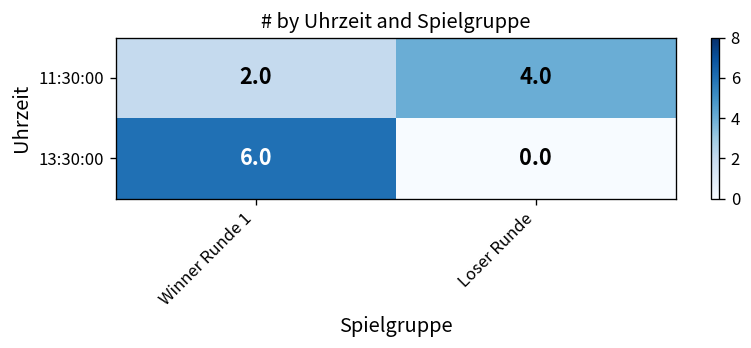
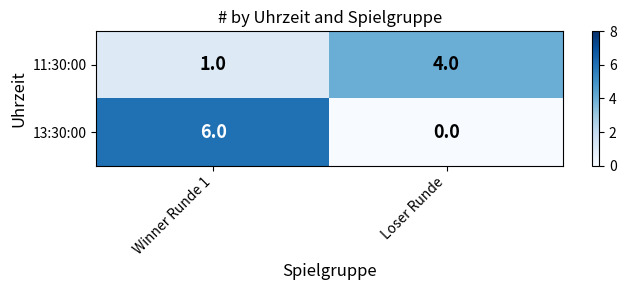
11:30:00, Winner Runde 1: 2.0 -> 1.0
